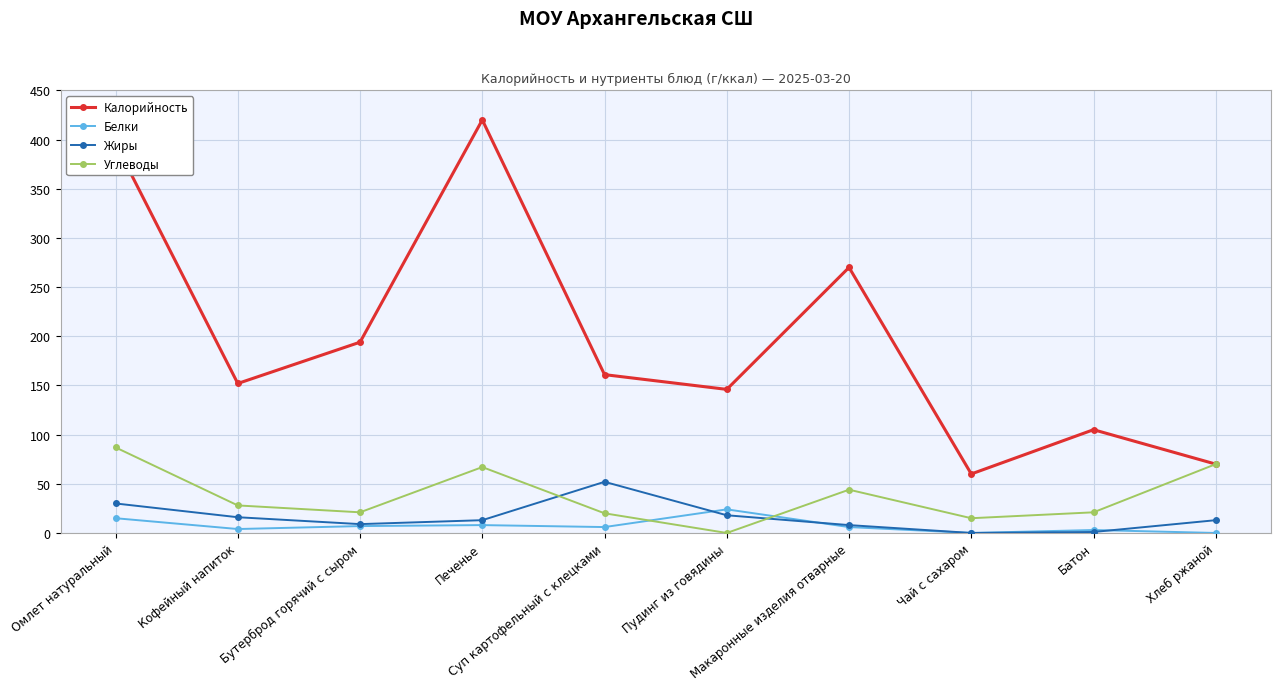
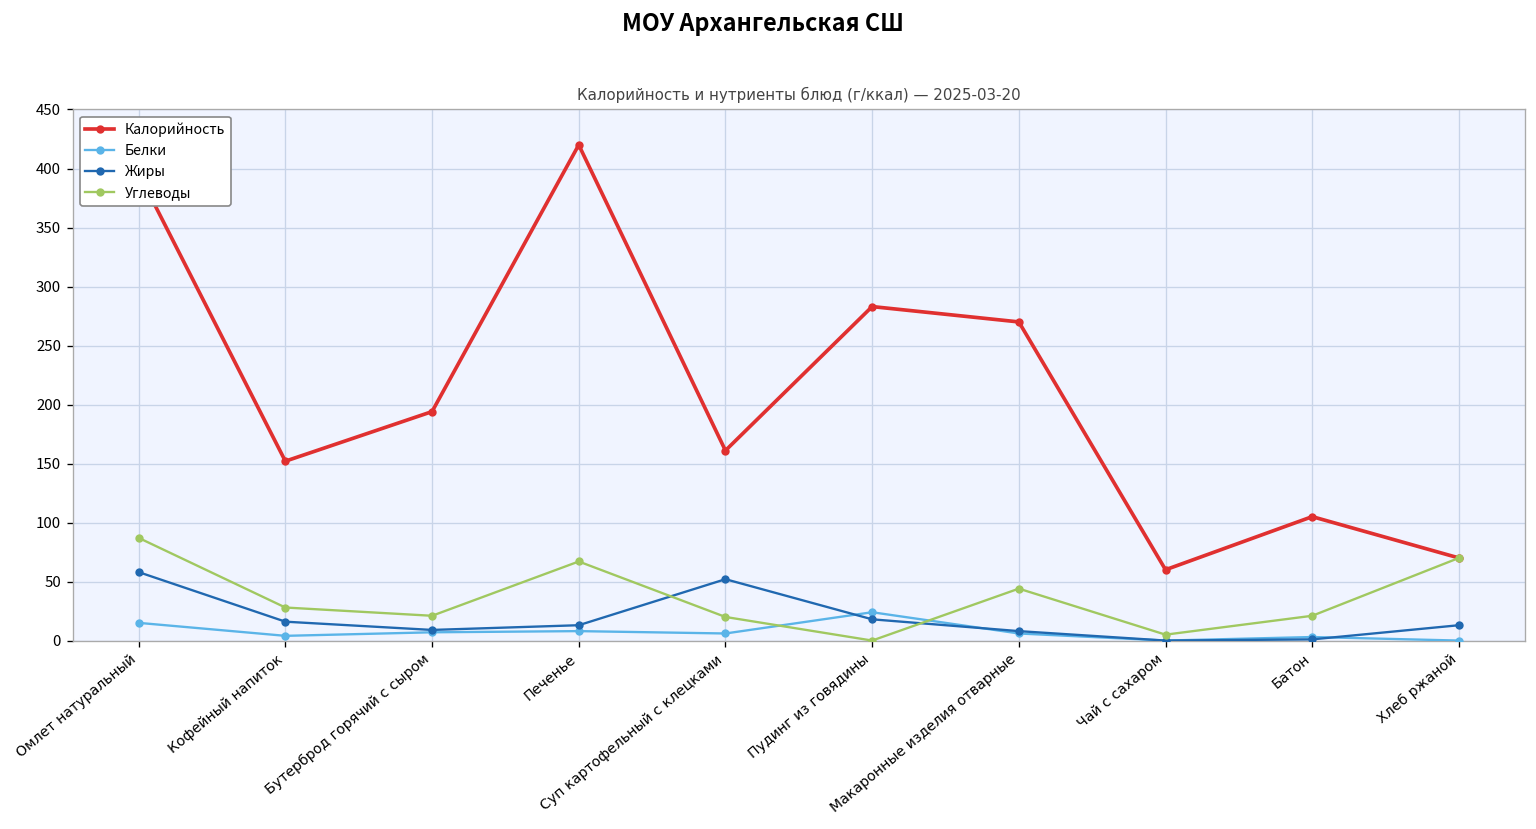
Жиры, Омлет натуральный: 30 -> 60
Калорийность, Пудинг из говядины: 150 -> 280
Углеводы, Чай с сахаром: 20 -> 10
